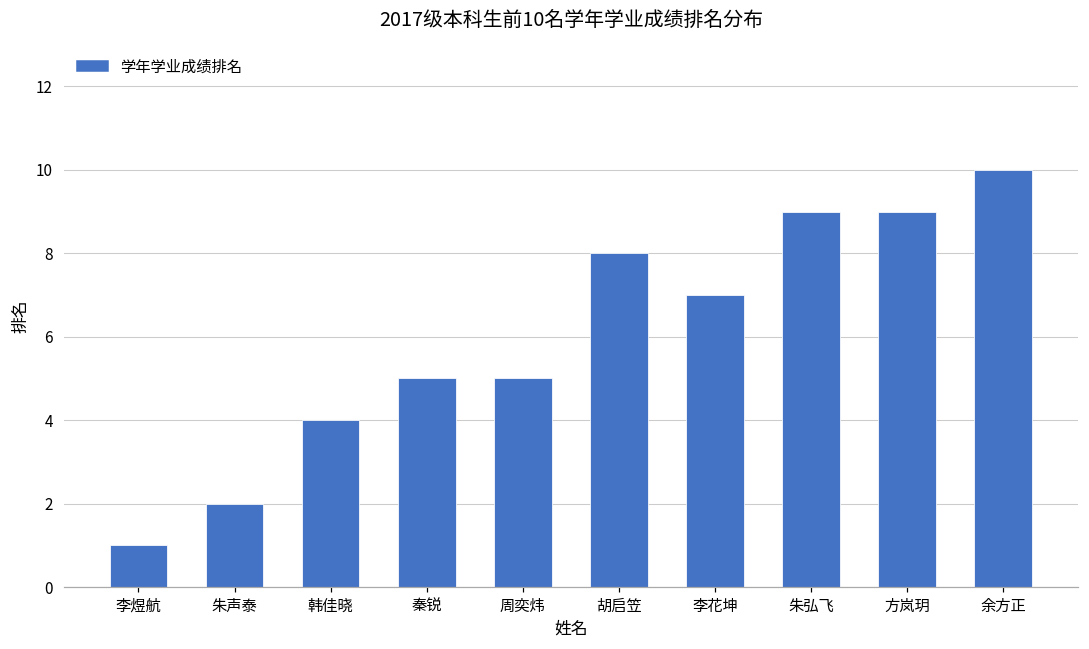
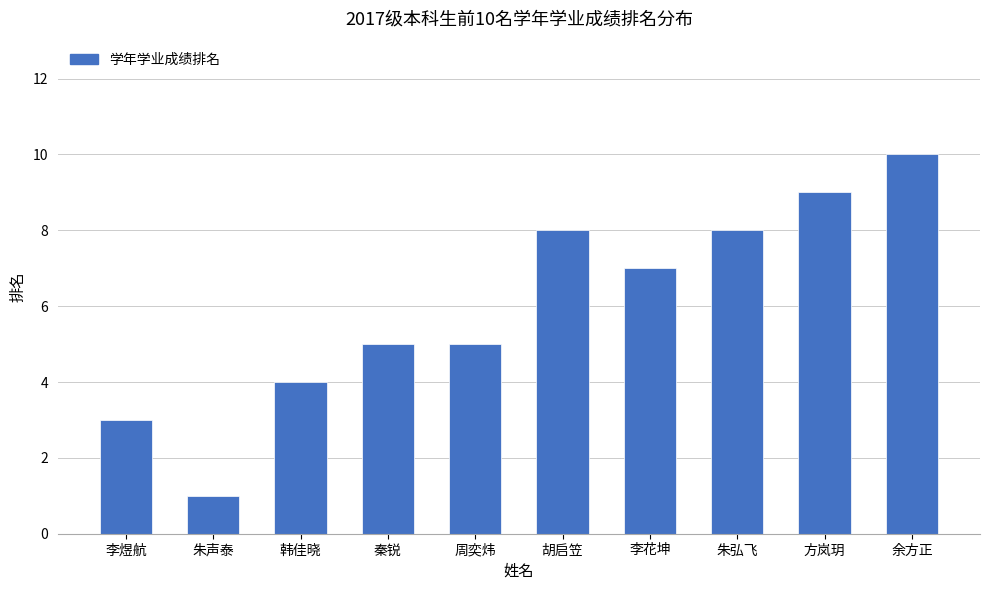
李煜航: 1 -> 3
朱声泰: 2 -> 1
朱弘飞: 9 -> 8
